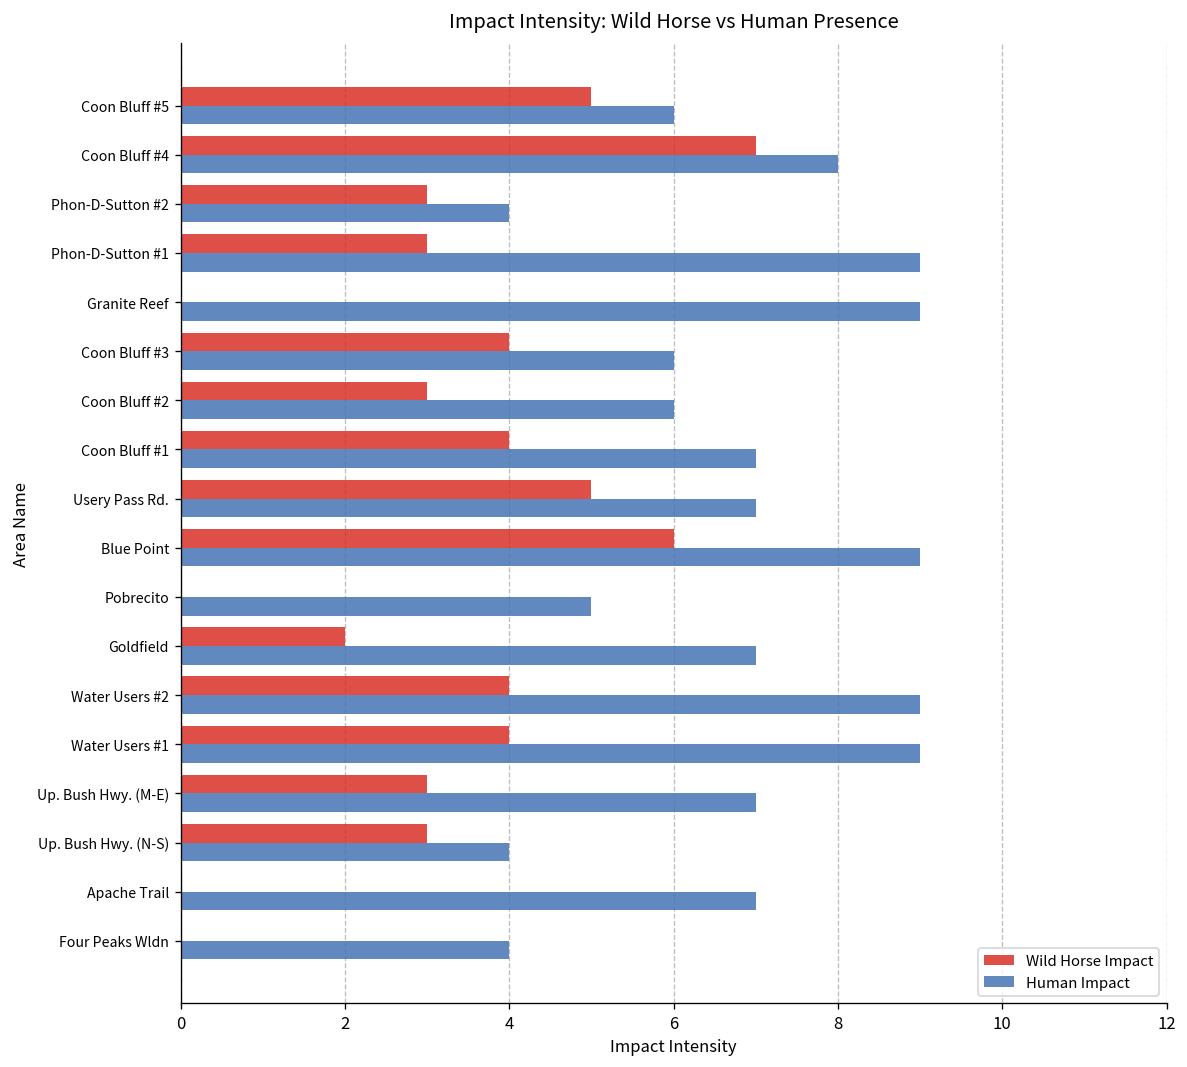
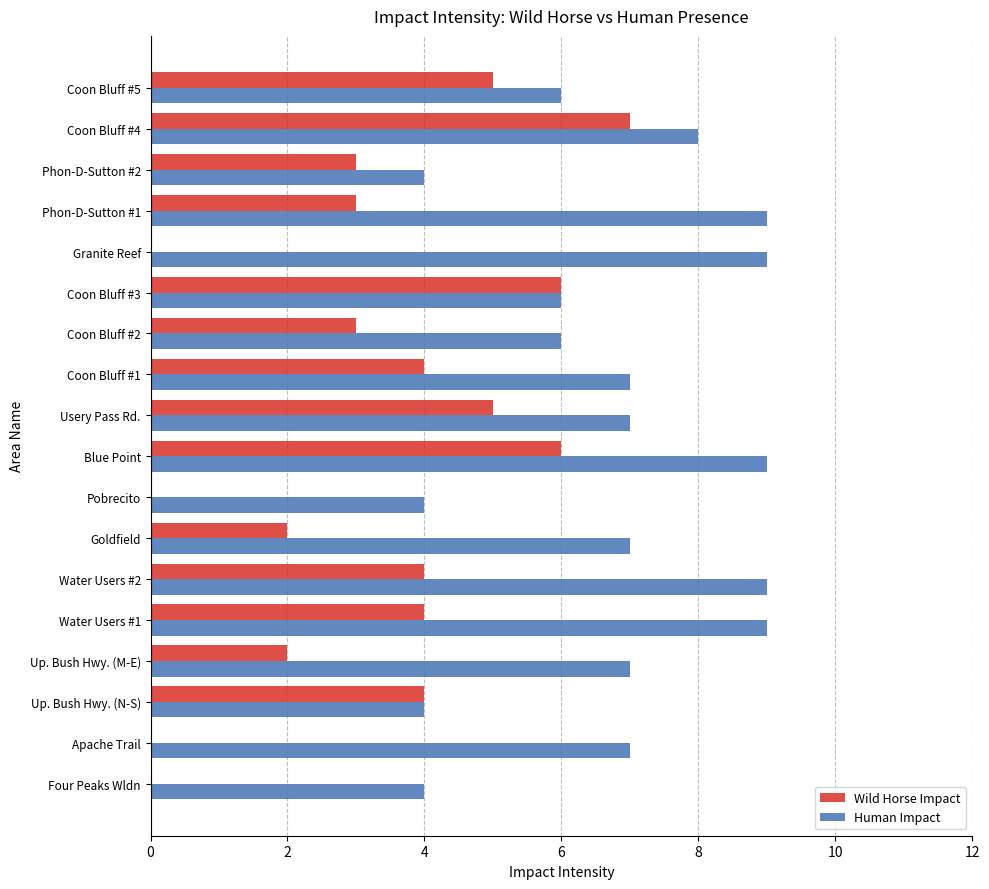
Wild Horse Impact, Coon Bluff #3: 4 -> 6
Human Impact, Pobrecito: 5 -> 4
Wild Horse Impact, Up. Bush Hwy. (M-E): 3 -> 2
Wild Horse Impact, Up. Bush Hwy. (N-S): 3 -> 4
